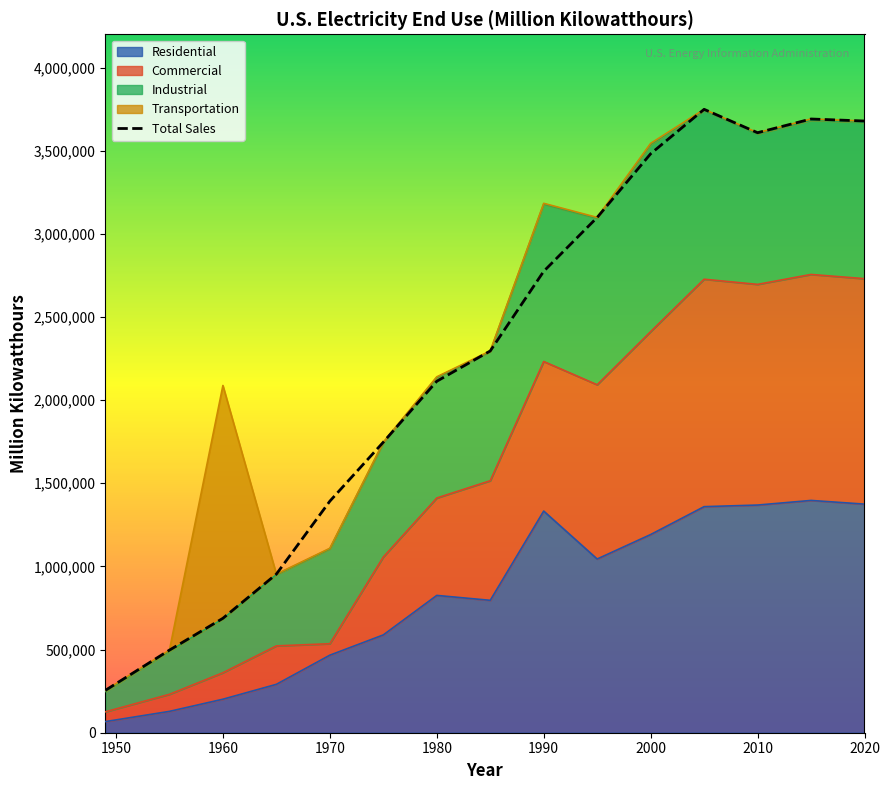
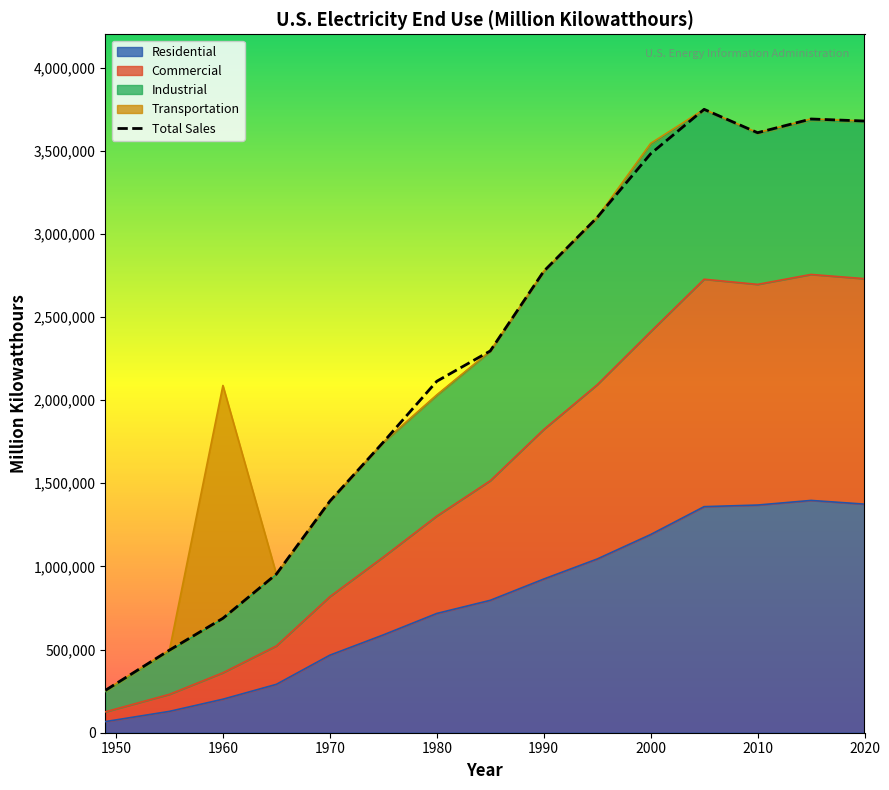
Commercial, 1970: 70,000 -> 350,000
Residential, 1980: 830,000 -> 720,000
Residential, 1990: 1,330,000 -> 920,000
